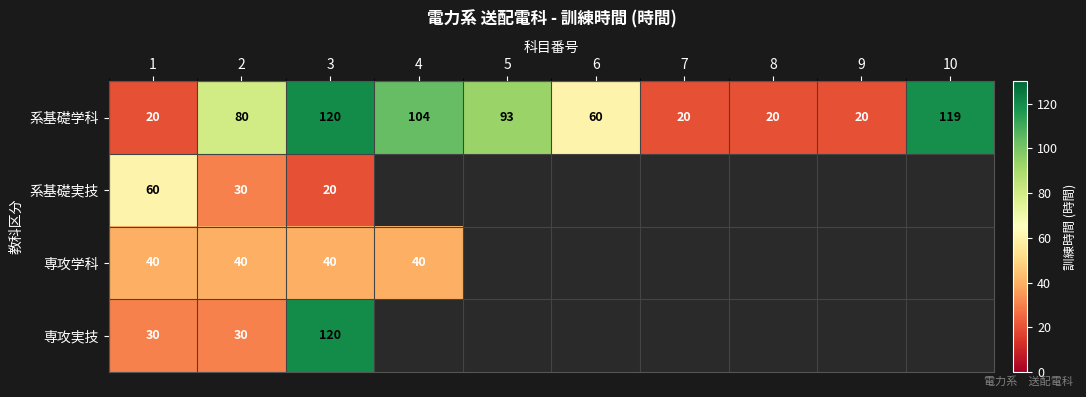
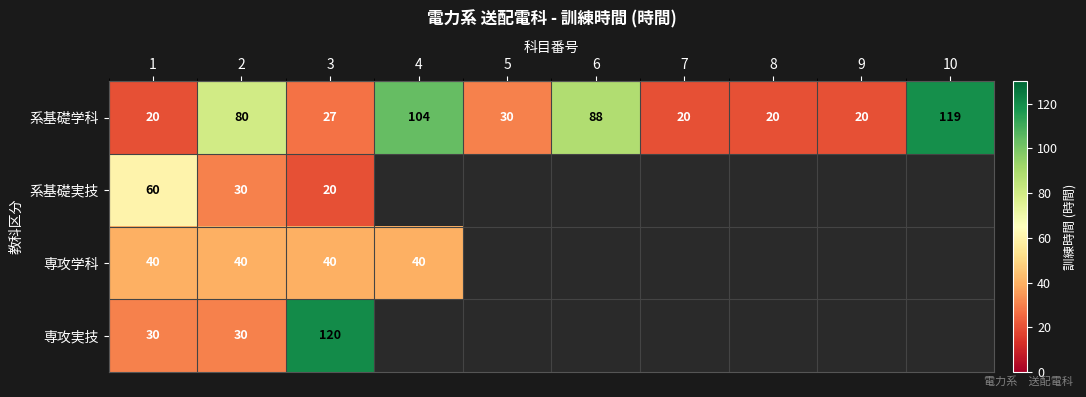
系基礎学科, 3: 120 -> 27
系基礎学科, 5: 93 -> 30
系基礎学科, 6: 60 -> 88
